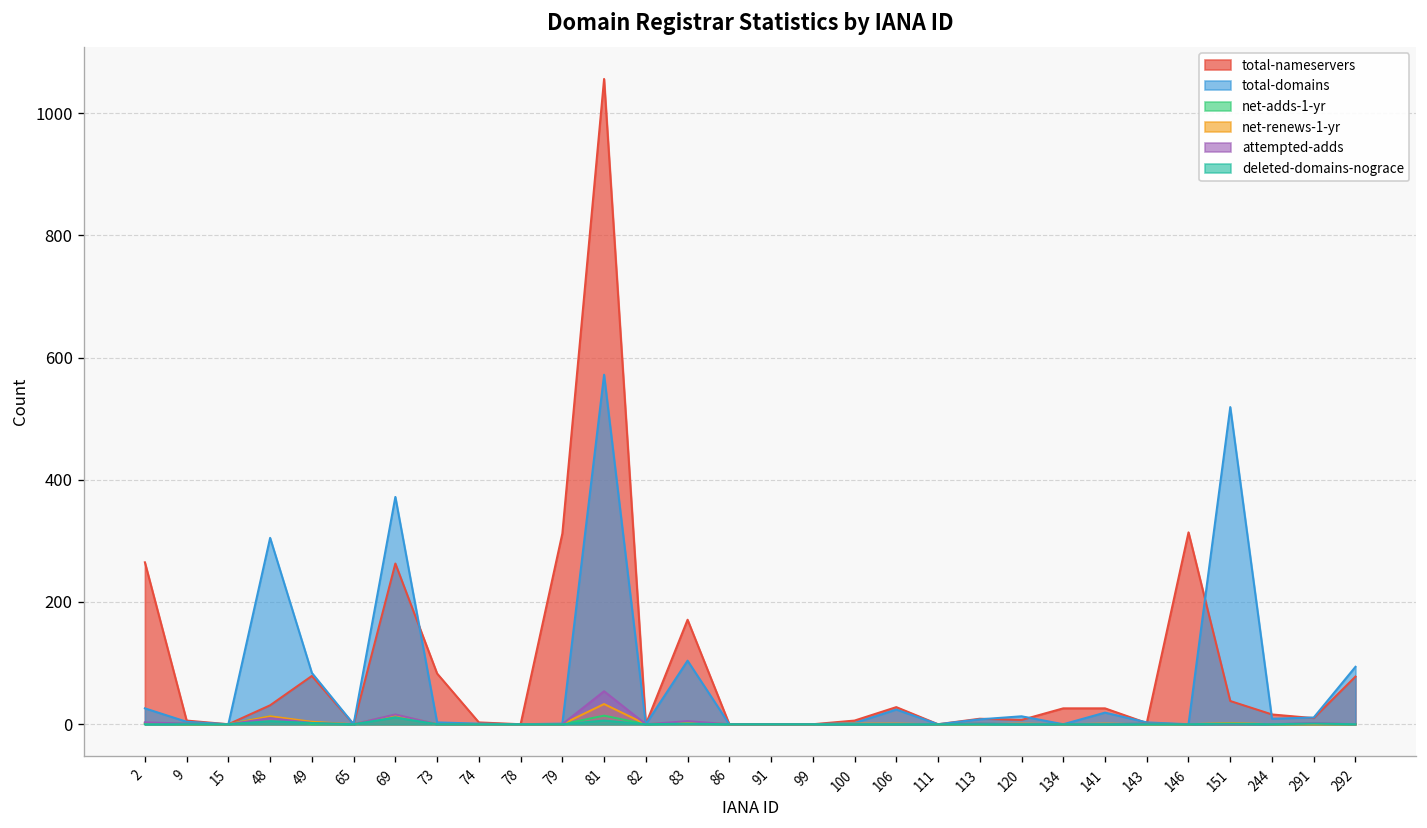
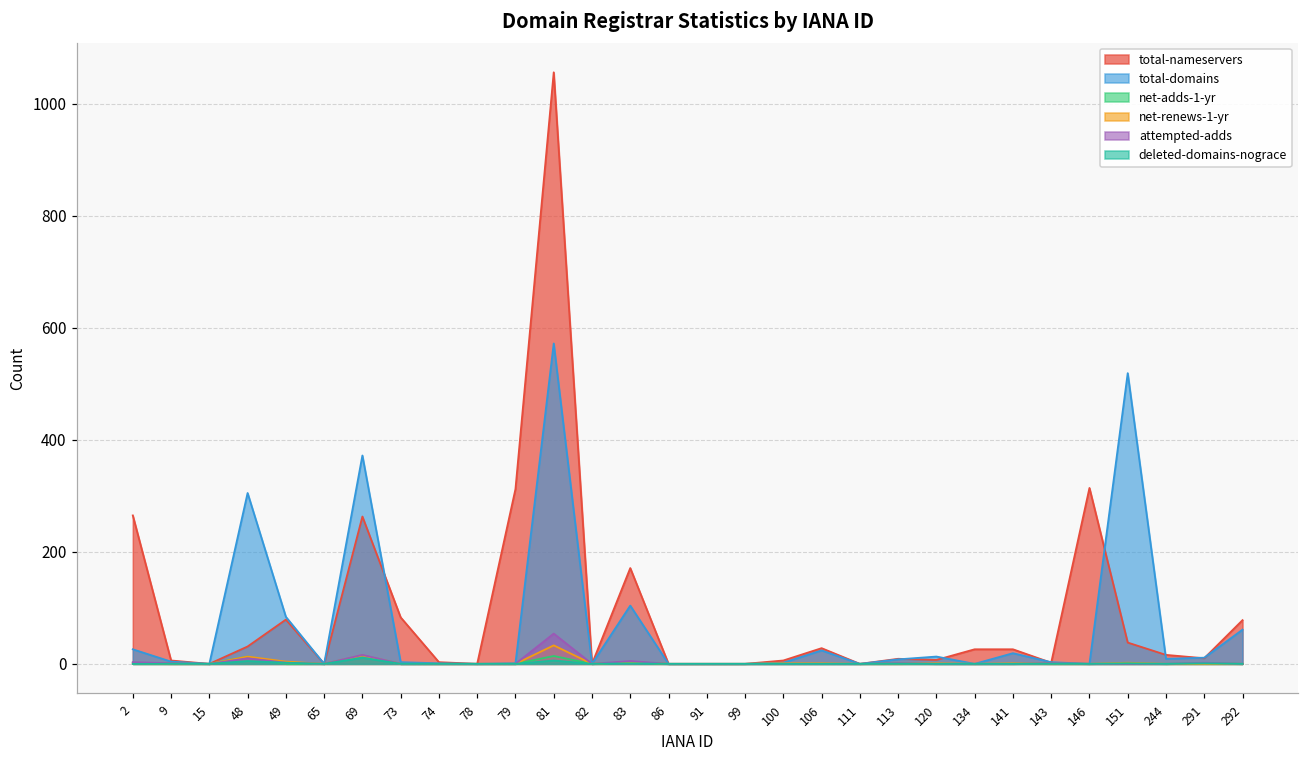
total-domains, 292: 90 -> 60
